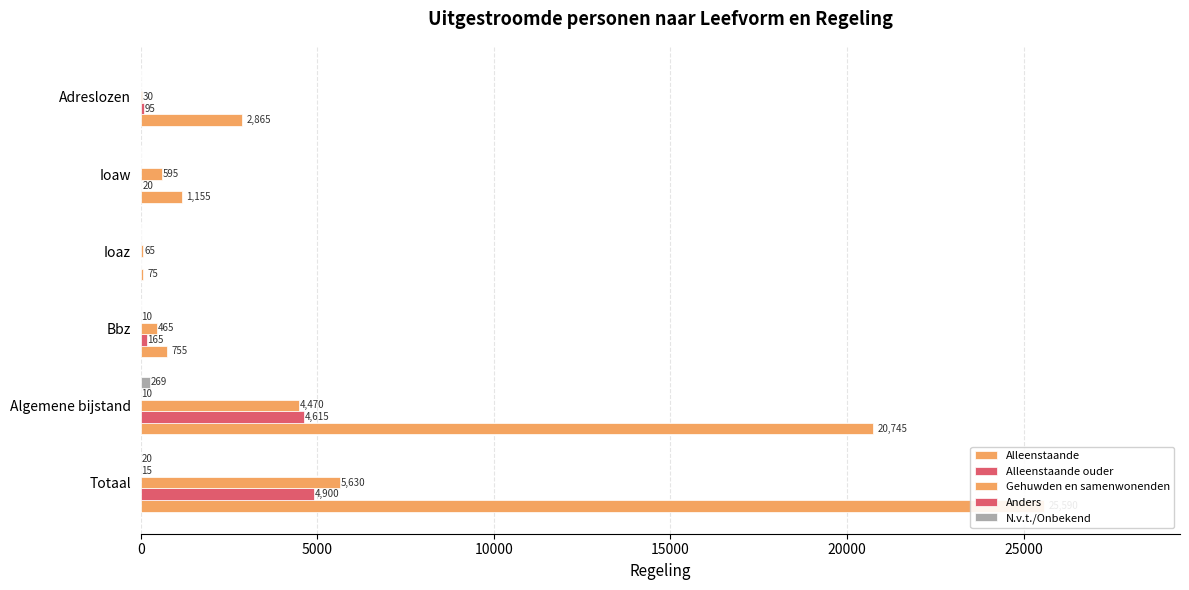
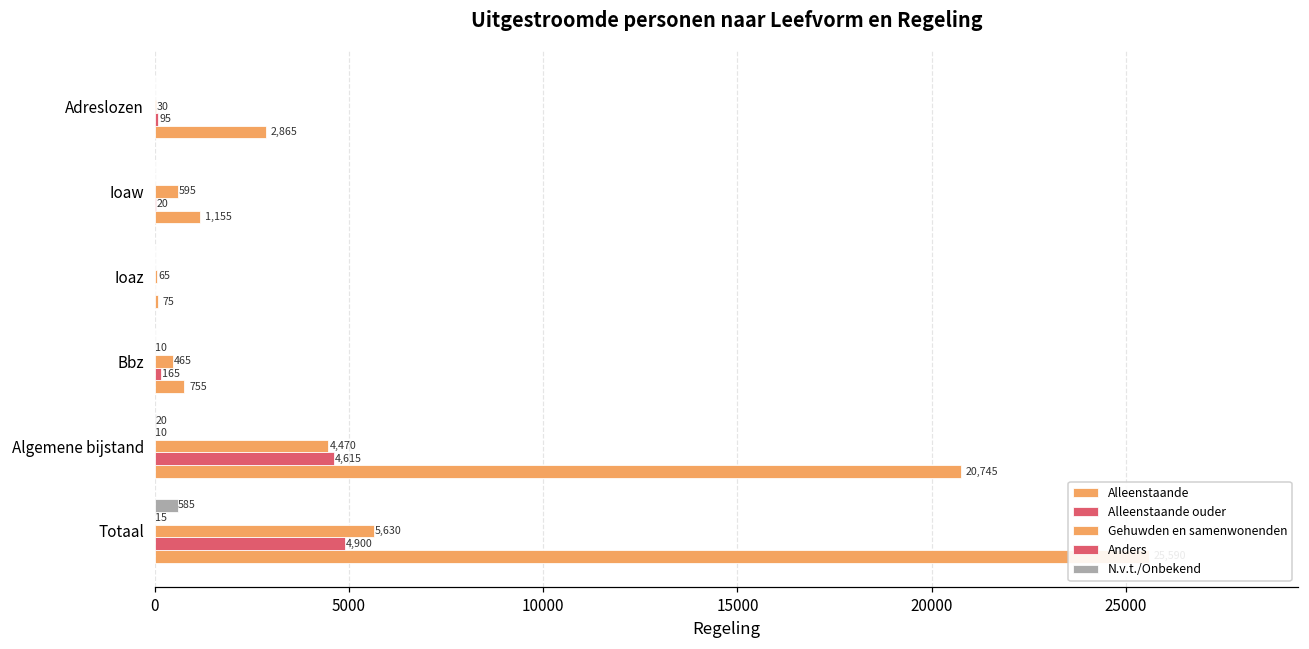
N.v.t./Onbekend, Algemene bijstand: 269 -> 20
N.v.t./Onbekend, Totaal: 20 -> 585
